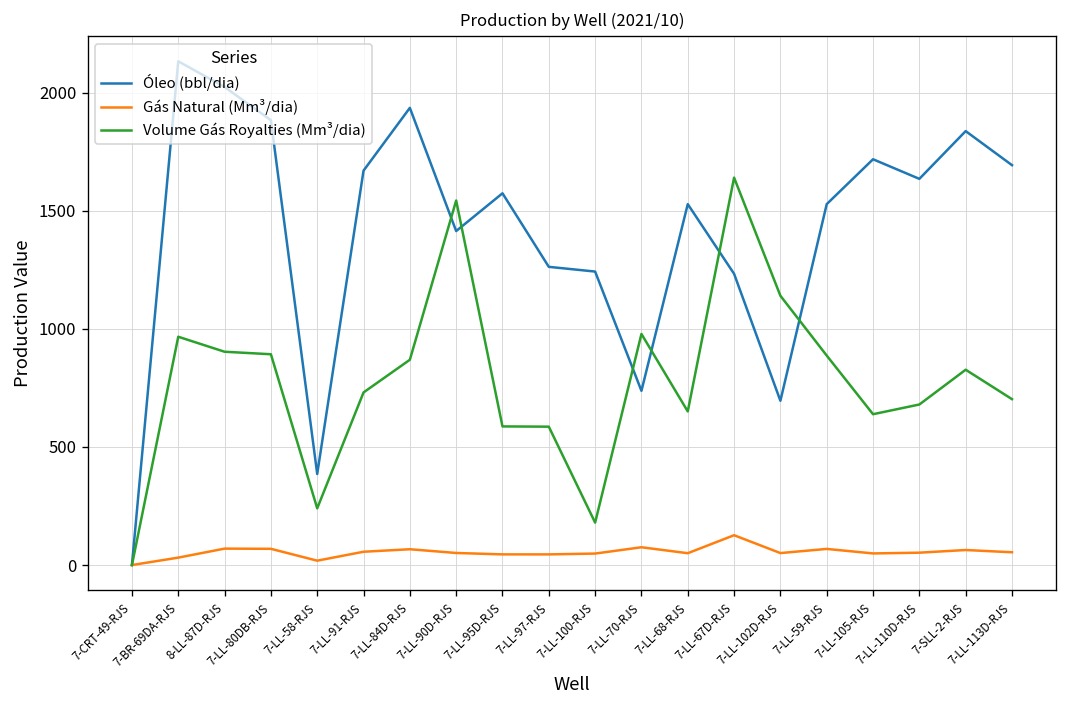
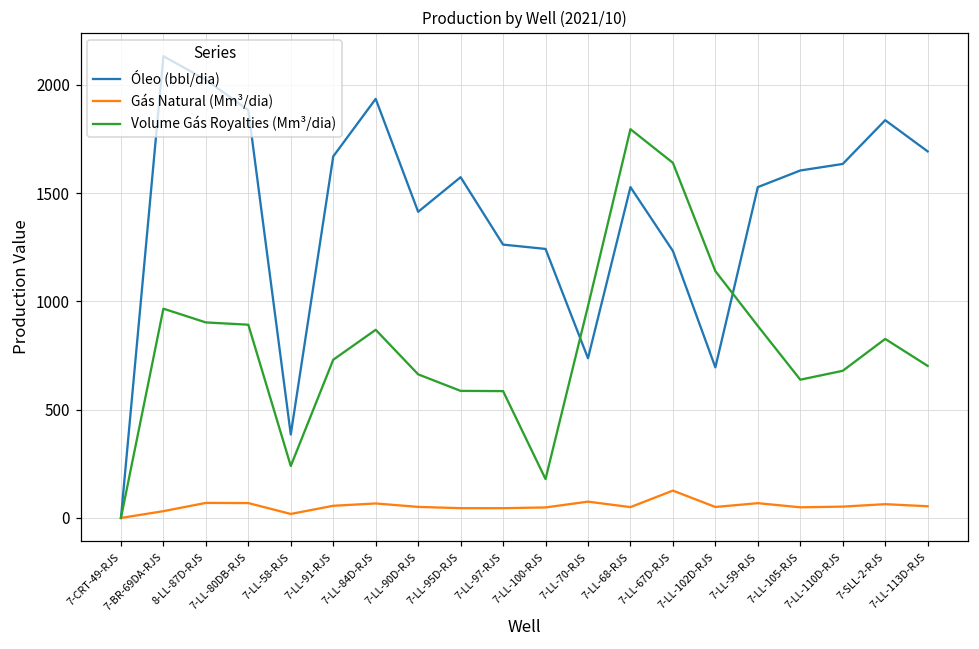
Volume Gás Royalties (Mm³/dia), 7-LL-90D-RJS: 1540 -> 660
Volume Gás Royalties (Mm³/dia), 7-LL-68-RJS: 650 -> 1800
Óleo (bbl/dia), 7-LL-105-RJS: 1720 -> 1600
